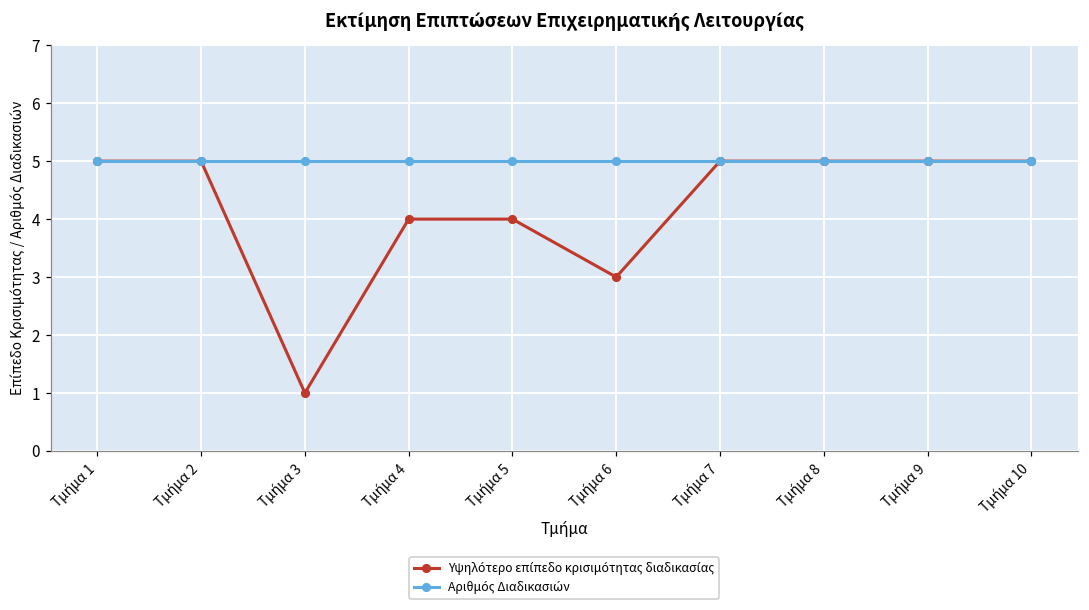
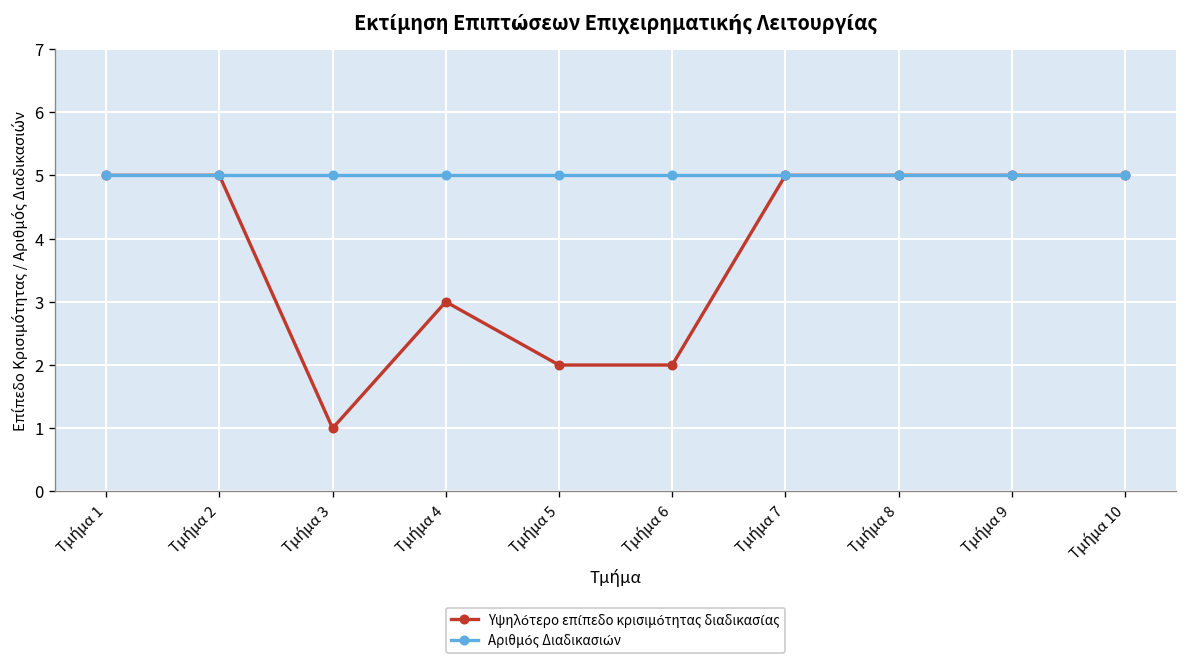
Υψηλότερο επίπεδο κρισιμότητας διαδικασίας, Τμήμα 4: 4 -> 3
Υψηλότερο επίπεδο κρισιμότητας διαδικασίας, Τμήμα 5: 4 -> 2
Υψηλότερο επίπεδο κρισιμότητας διαδικασίας, Τμήμα 6: 3 -> 2
